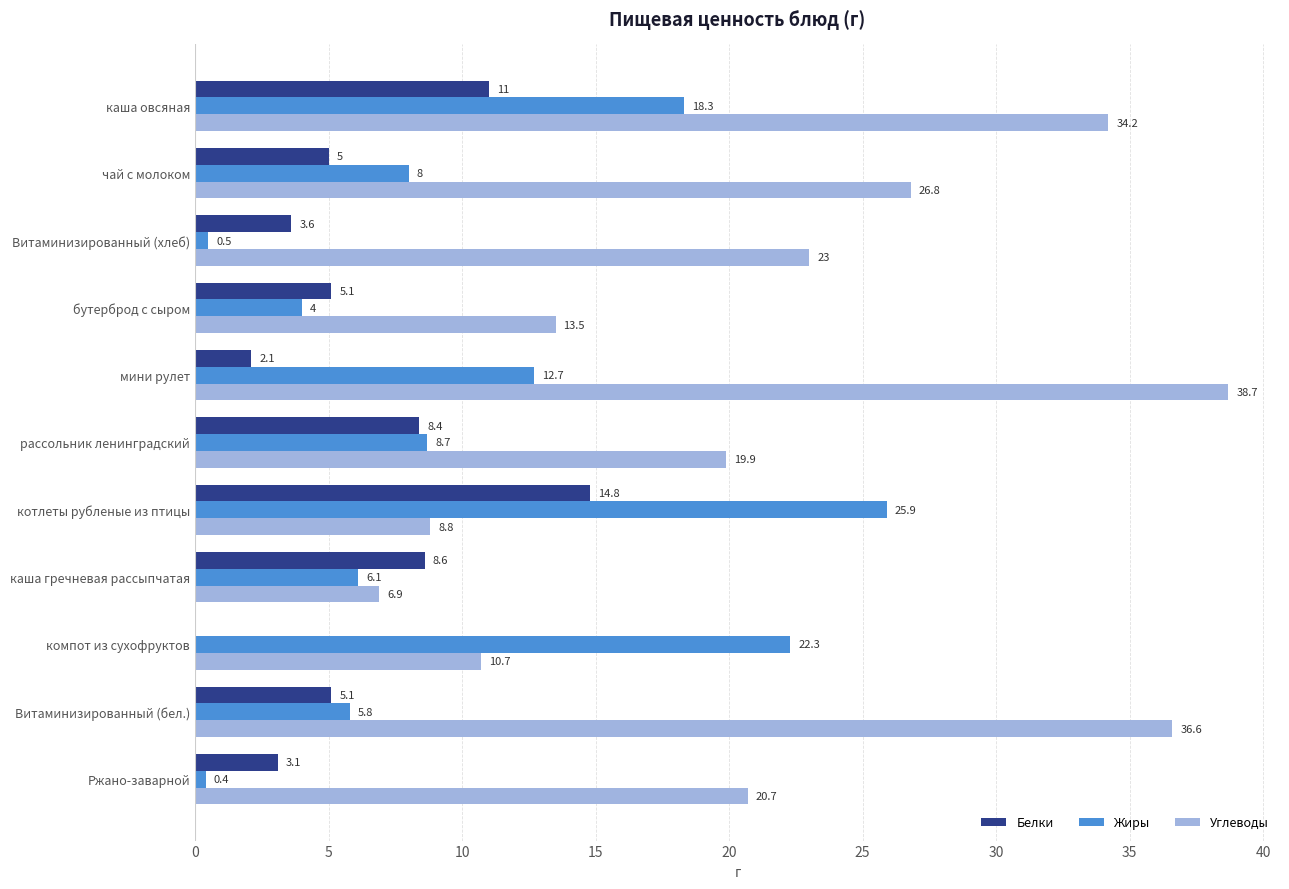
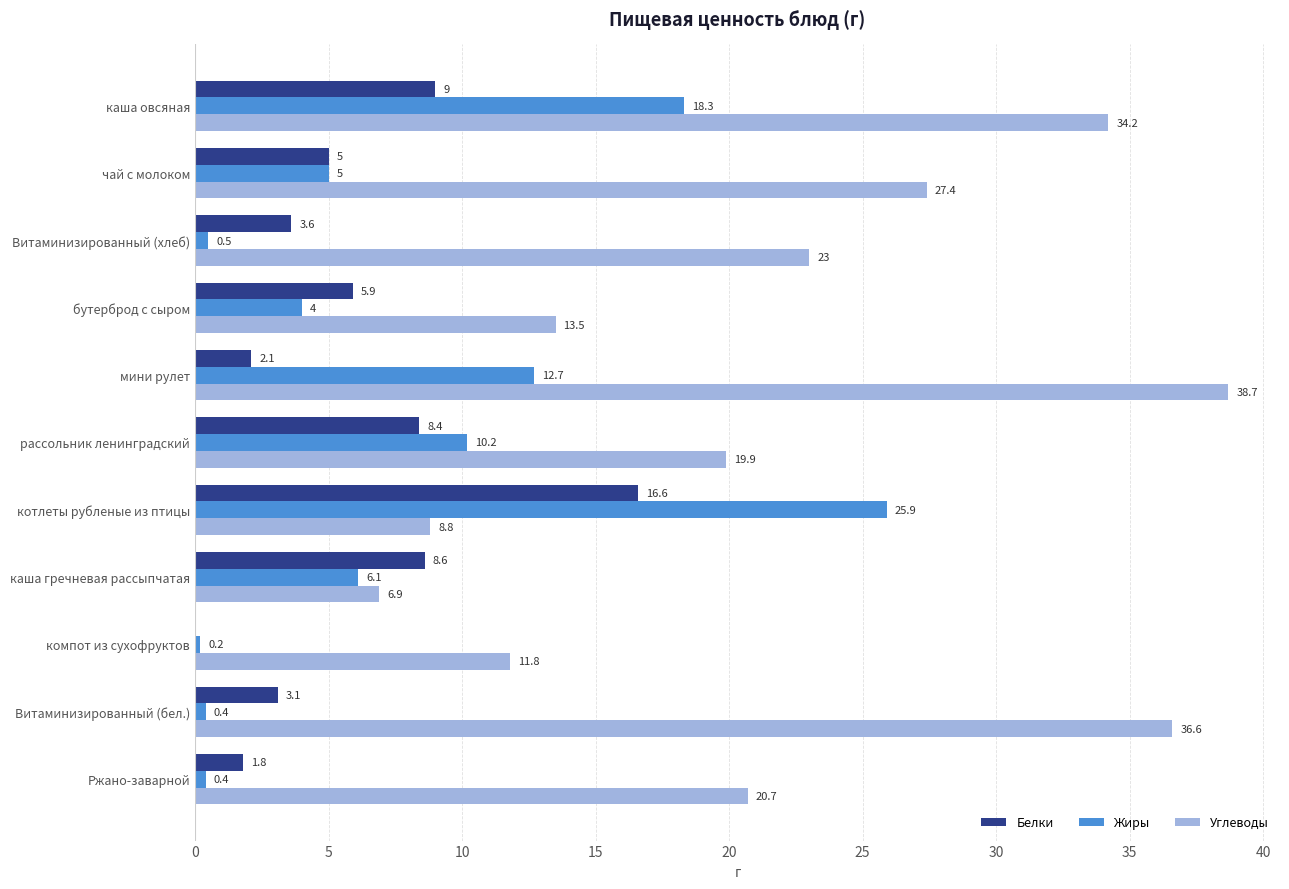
Белки, каша овсяная: 11 -> 9
Жиры, чай с молоком: 8 -> 5
Углеводы, чай с молоком: 26.8 -> 27.4
Белки, бутерброд с сыром: 5.1 -> 5.9
Жиры, рассольник ленинградский: 8.7 -> 10.2
Белки, котлеты рубленые из птицы: 14.8 -> 16.6
Жиры, компот из сухофруктов: 22.3 -> 0.2
Углеводы, компот из сухофруктов: 10.7 -> 11.8
Белки, Витаминизированный (бел.): 5.1 -> 3.1
Жиры, Витаминизированный (бел.): 5.8 -> 0.4
Белки, Ржано-заварной: 3.1 -> 1.8
